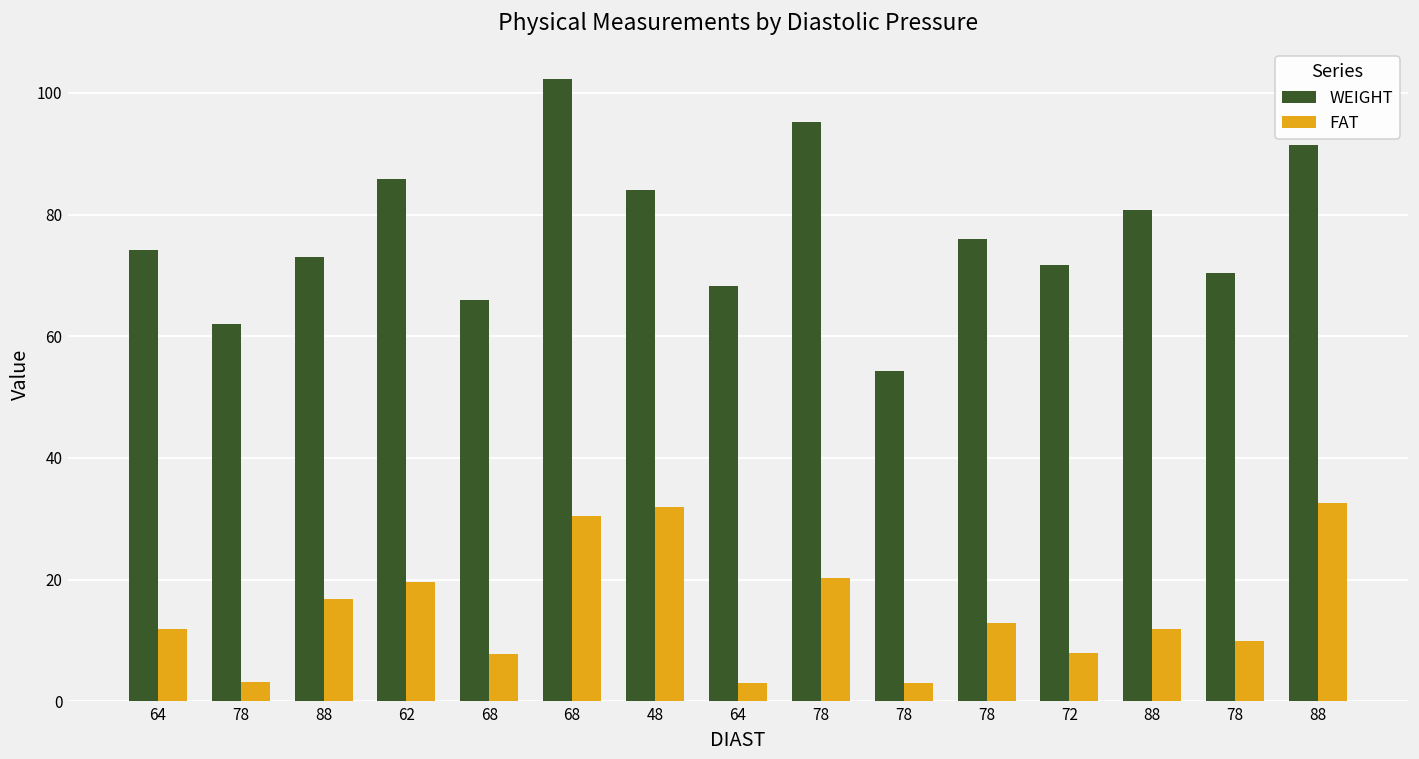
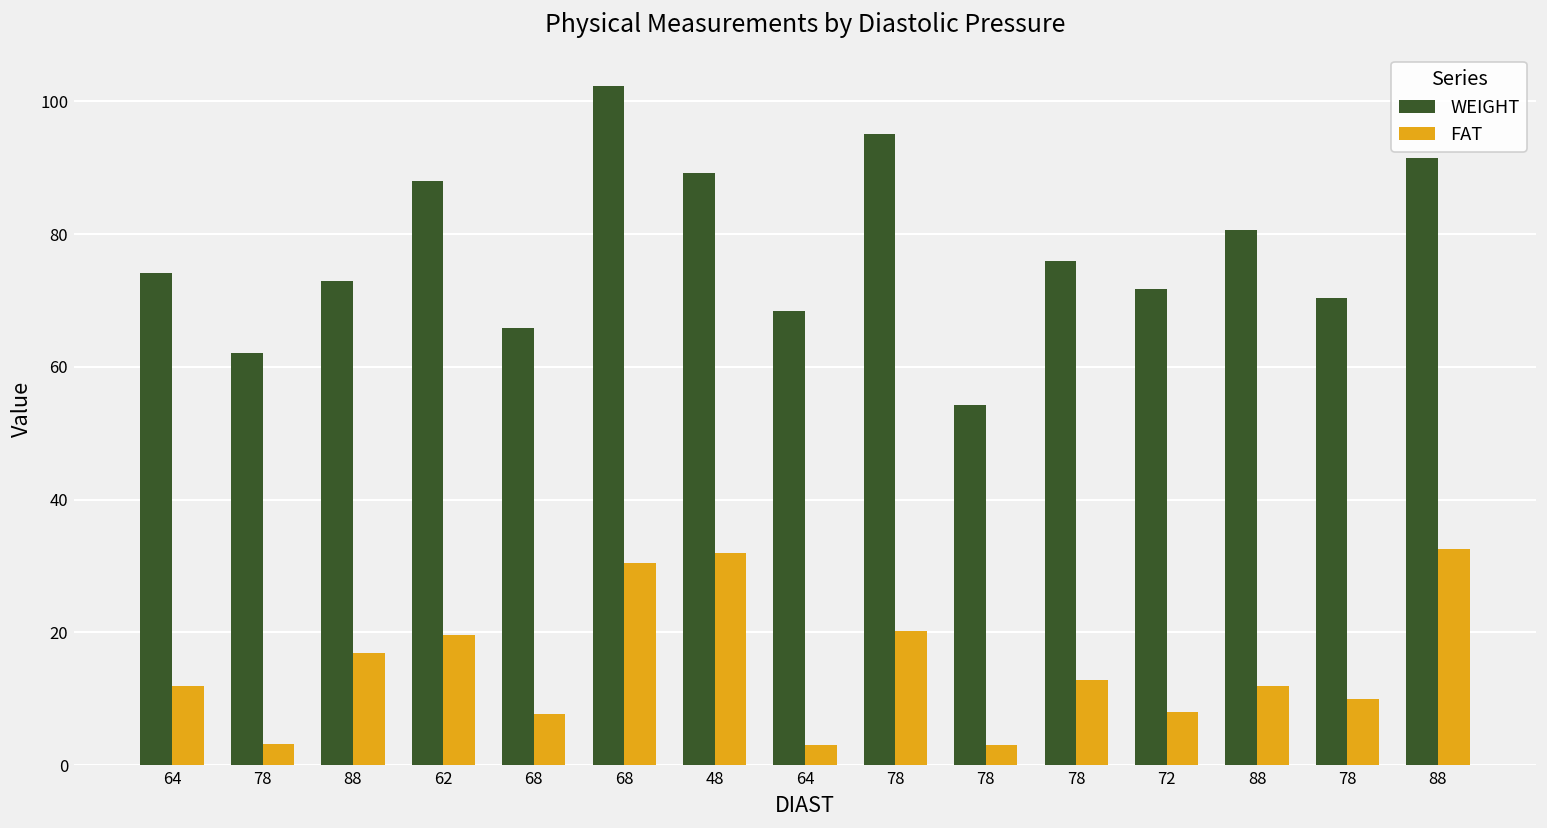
WEIGHT, 62: 86 -> 88
WEIGHT, 48: 84 -> 89
